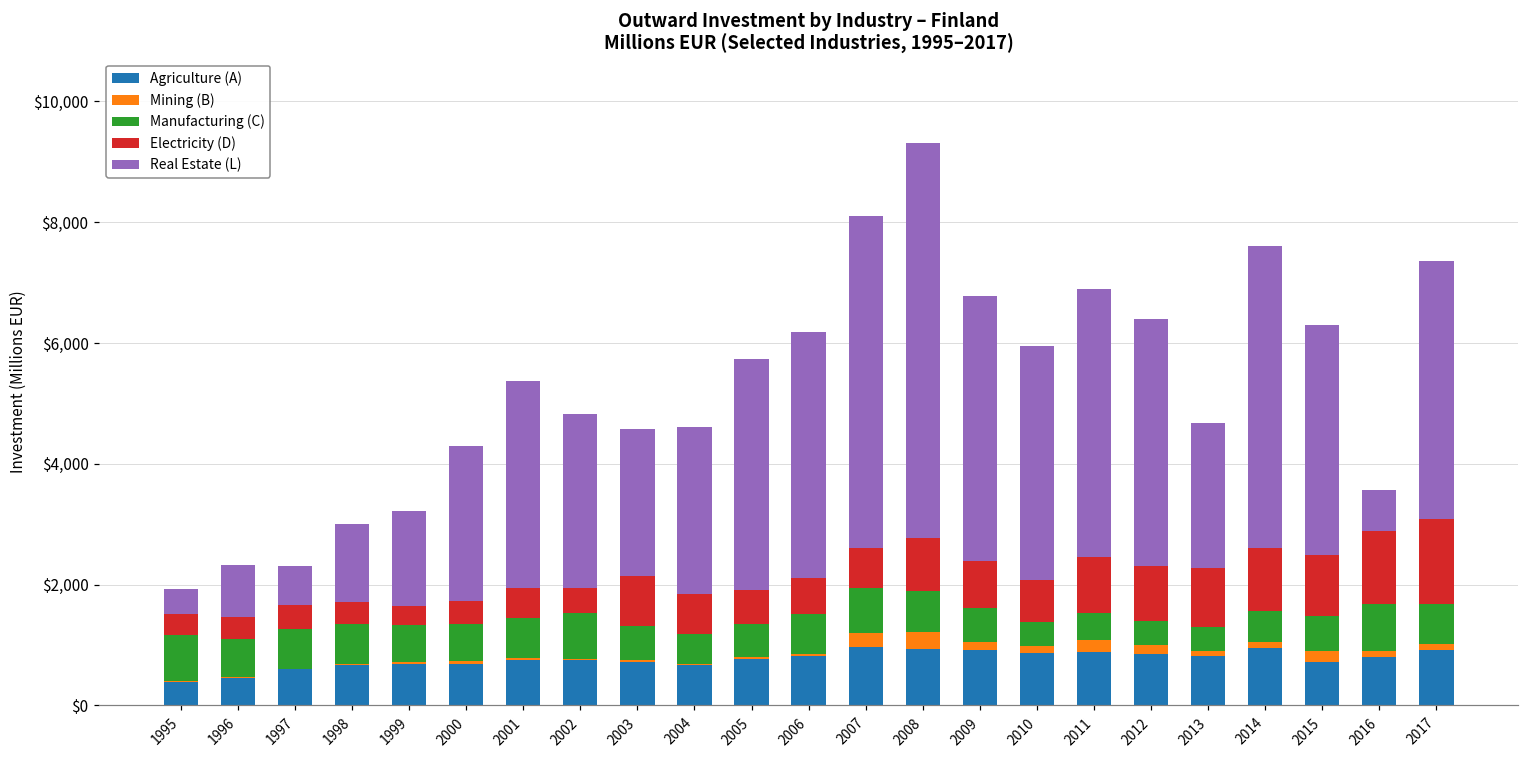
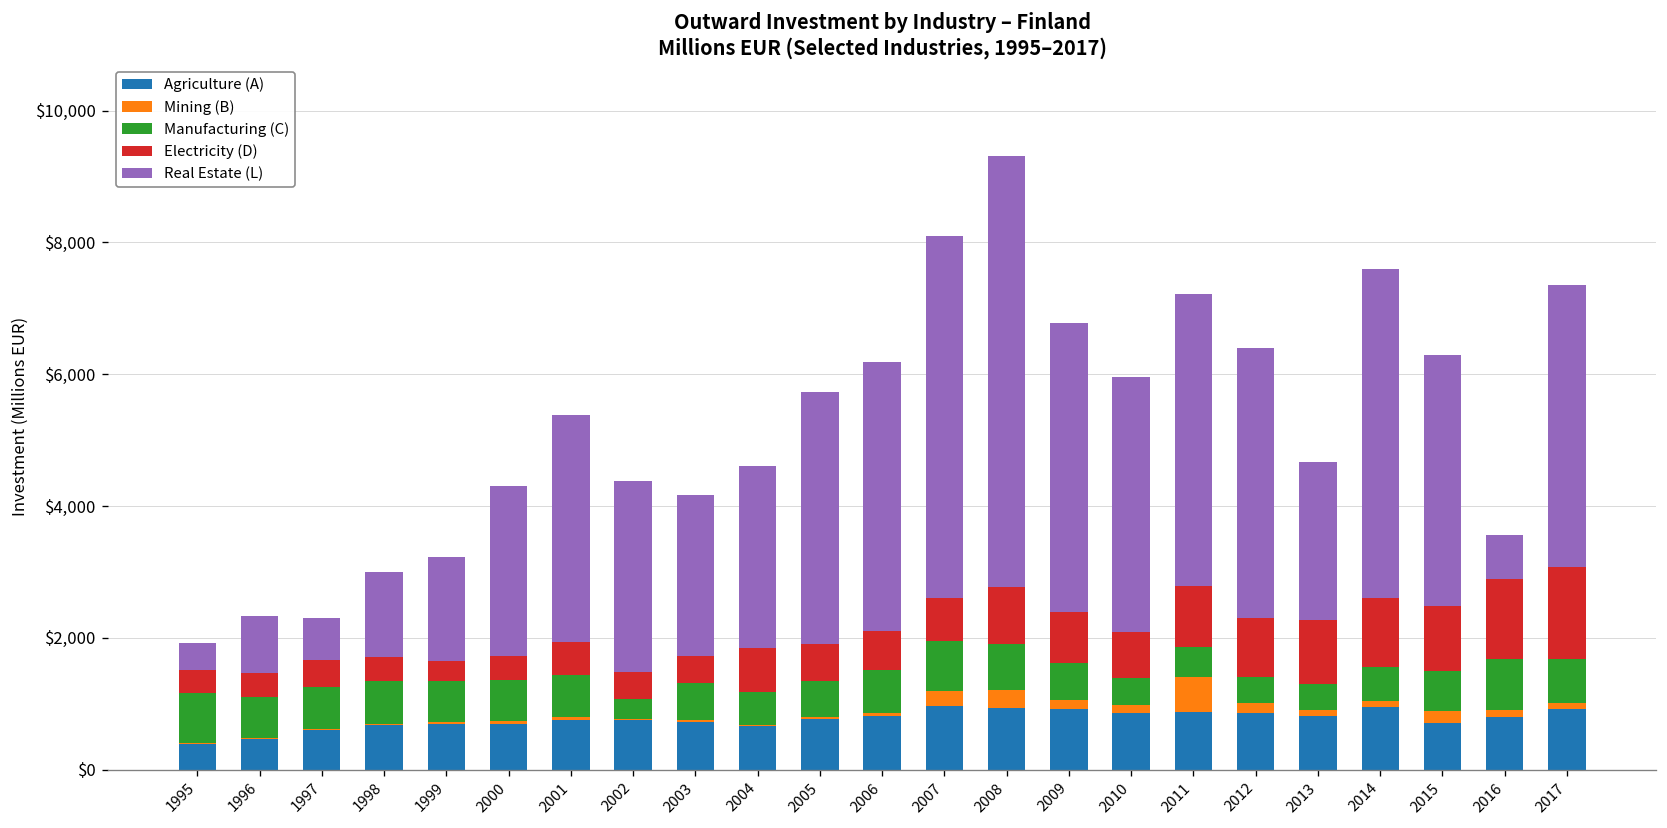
Manufacturing (C), 2002: $800 -> $300
Electricity (D), 2003: $800 -> $400
Mining (B), 2011: $200 -> $500
